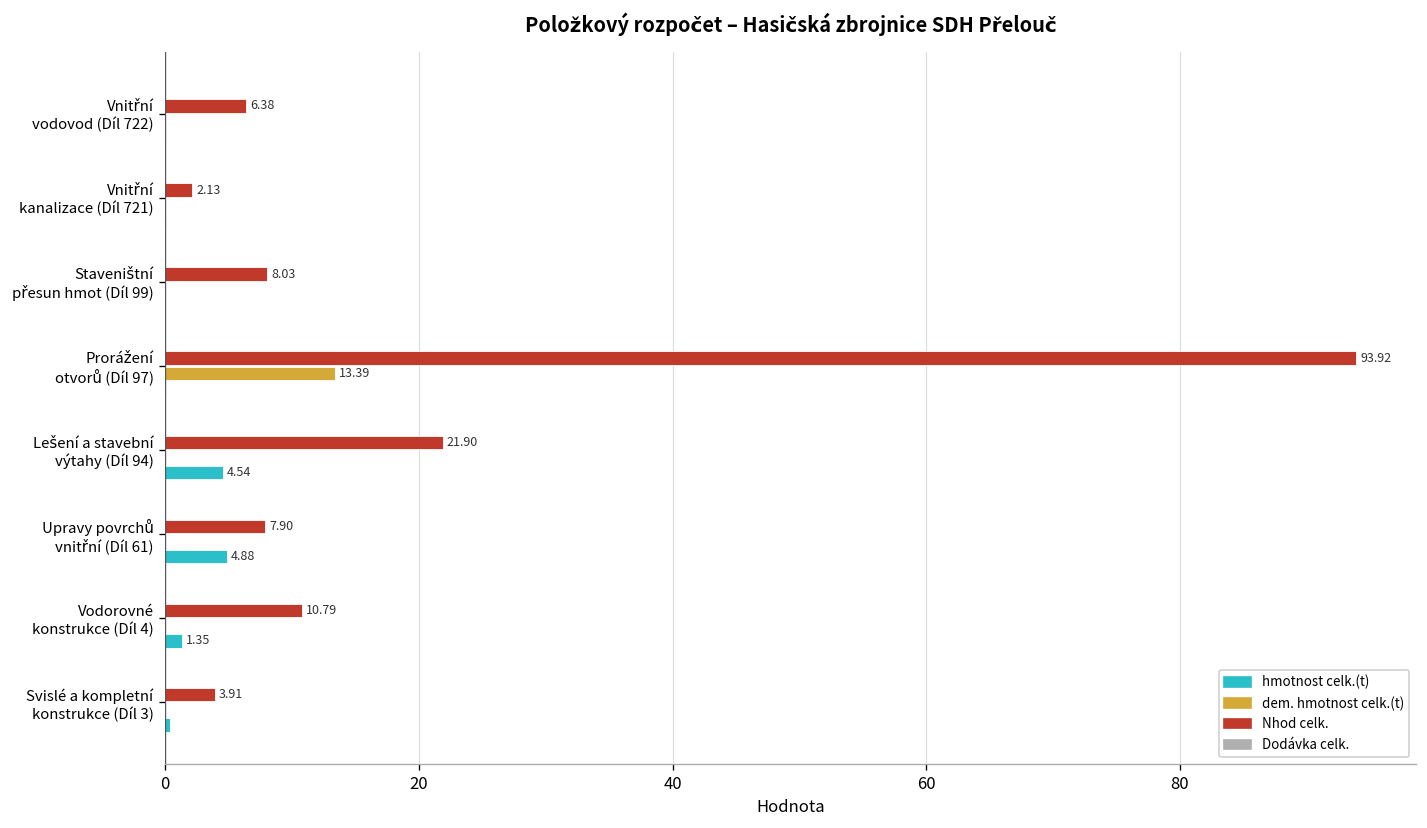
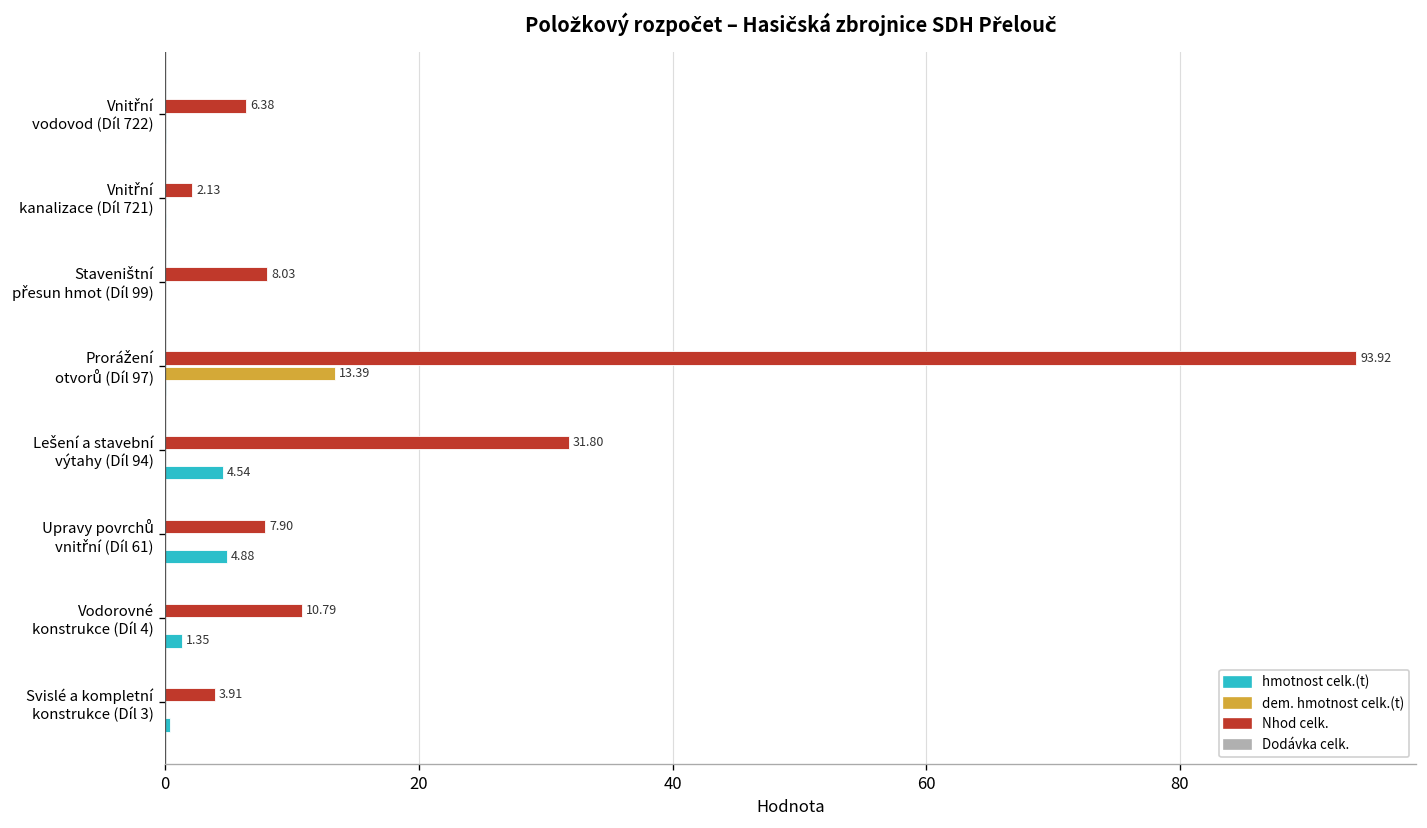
Nhod celk., Lešení a stavební výtahy (Díl 94): 21.90 -> 31.80
